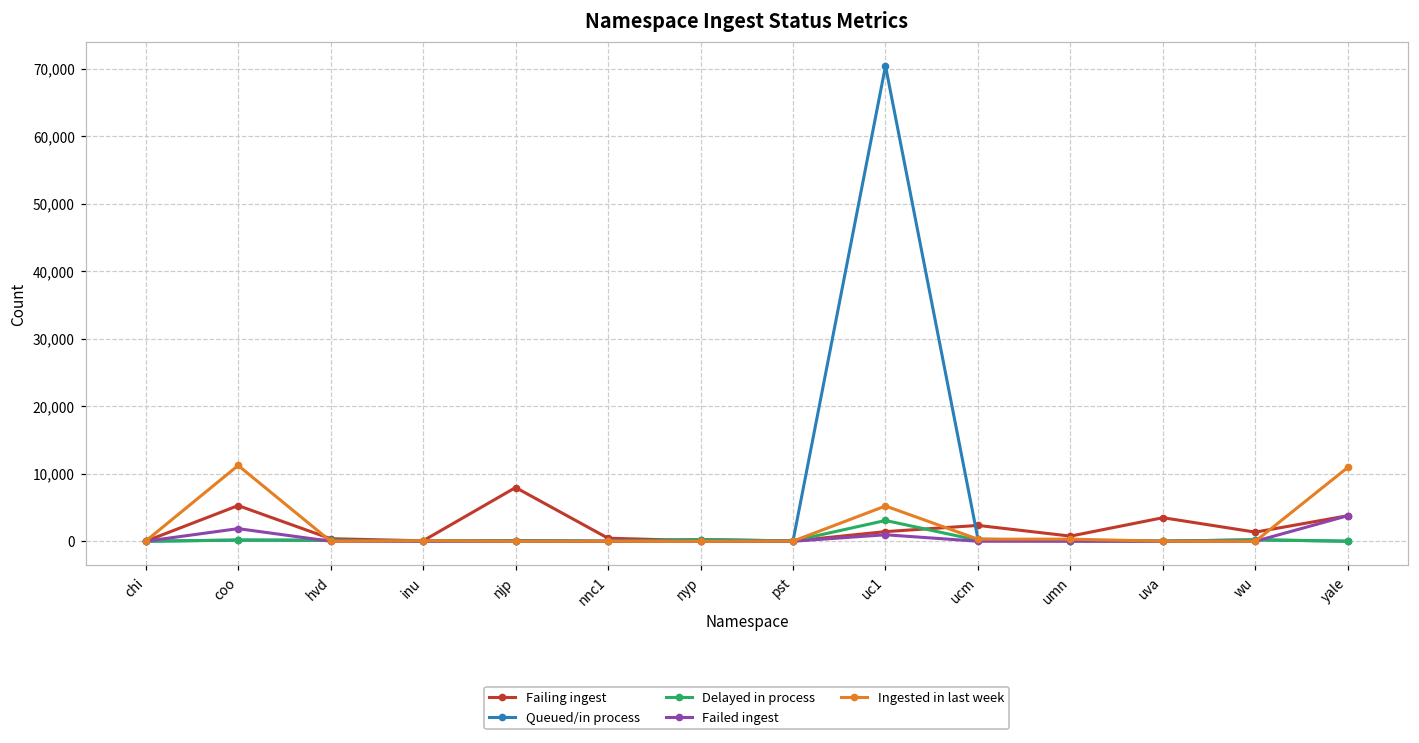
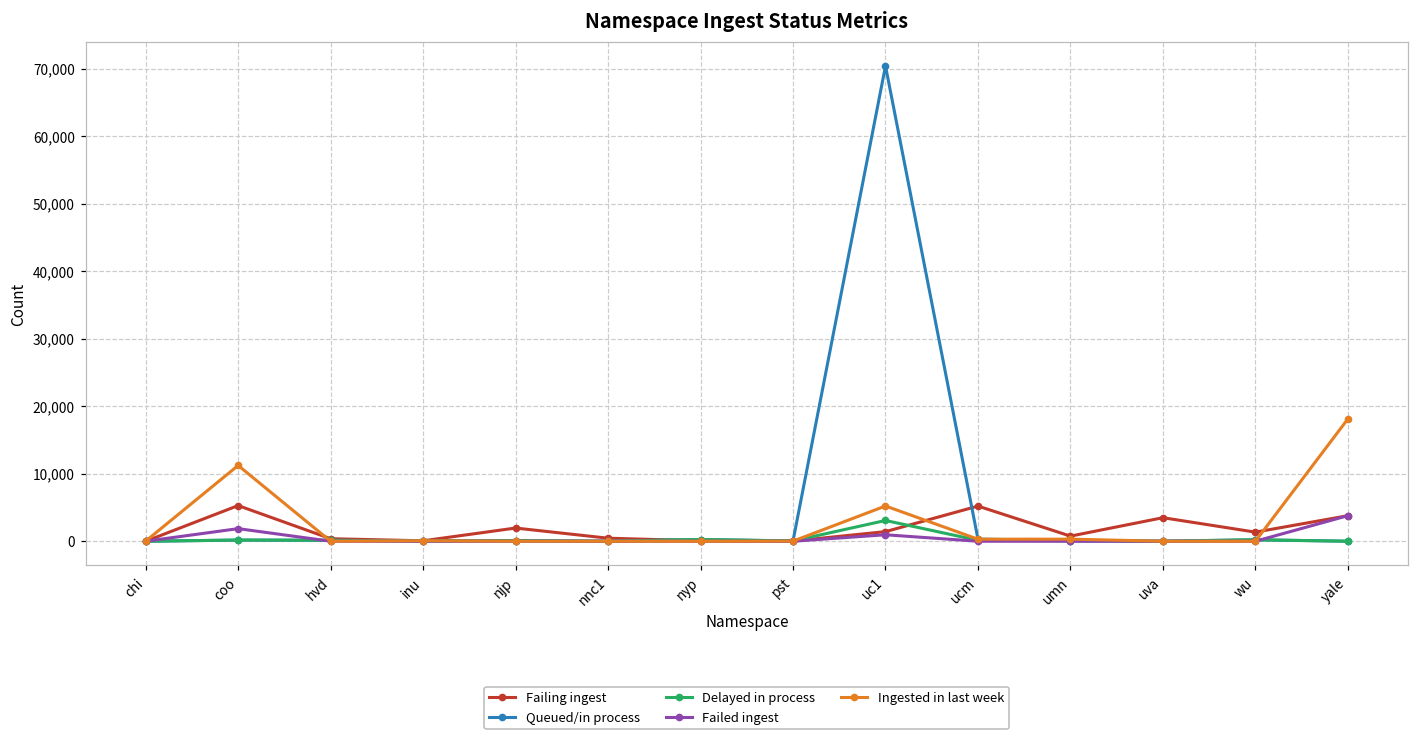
Failing ingest, njp: 8,000 -> 2,000
Failing ingest, ucm: 2,000 -> 5,000
Ingested in last week, yale: 11,000 -> 18,000
